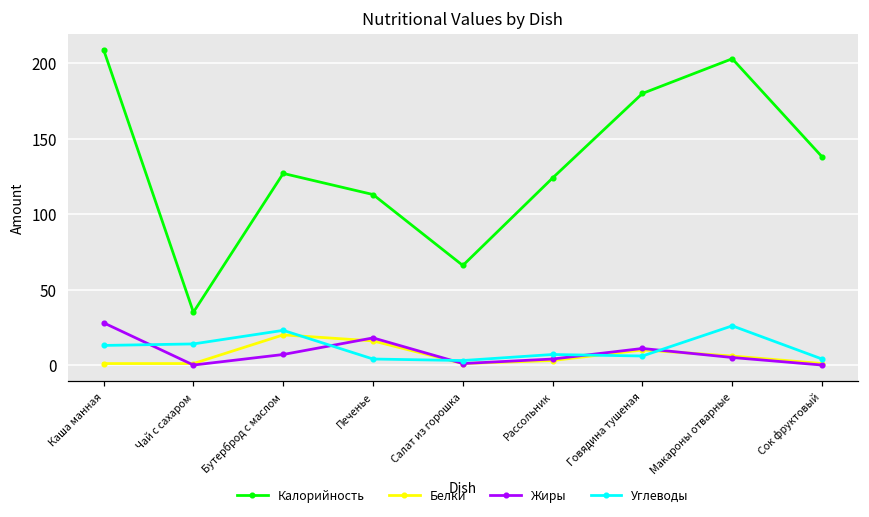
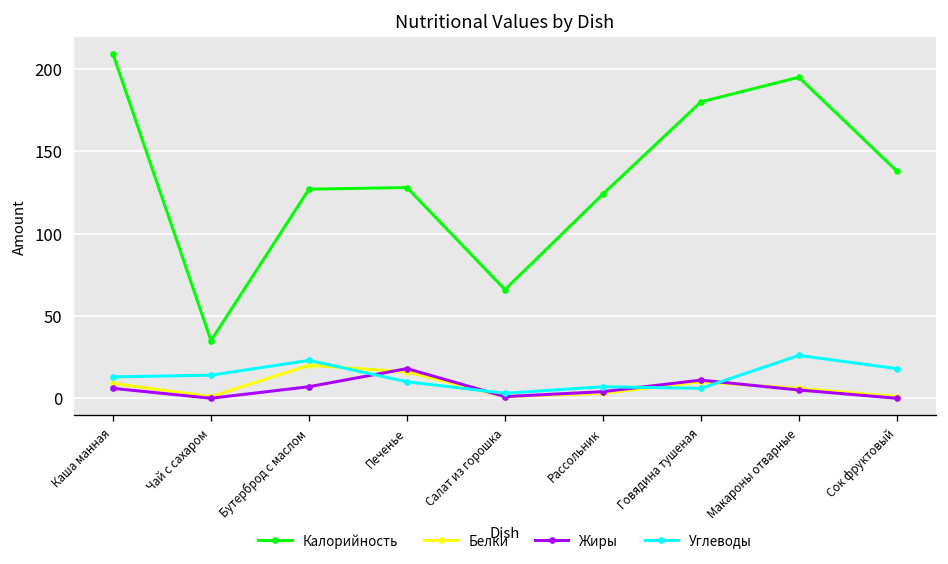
Белки, Каша манная: 1 -> 9
Жиры, Каша манная: 28 -> 6
Калорийность, Печенье: 113 -> 128
Углеводы, Печенье: 4 -> 10
Калорийность, Макароны отварные: 203 -> 195
Углеводы, Сок фруктовый: 4 -> 18
